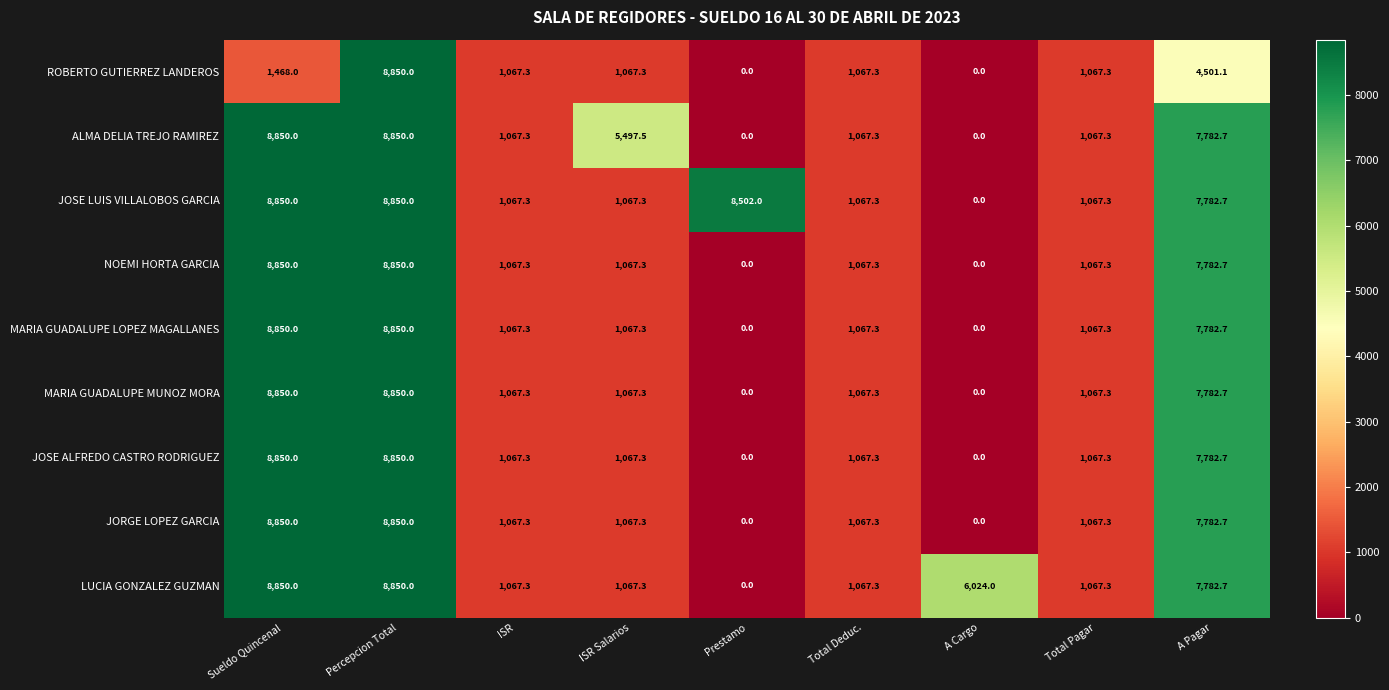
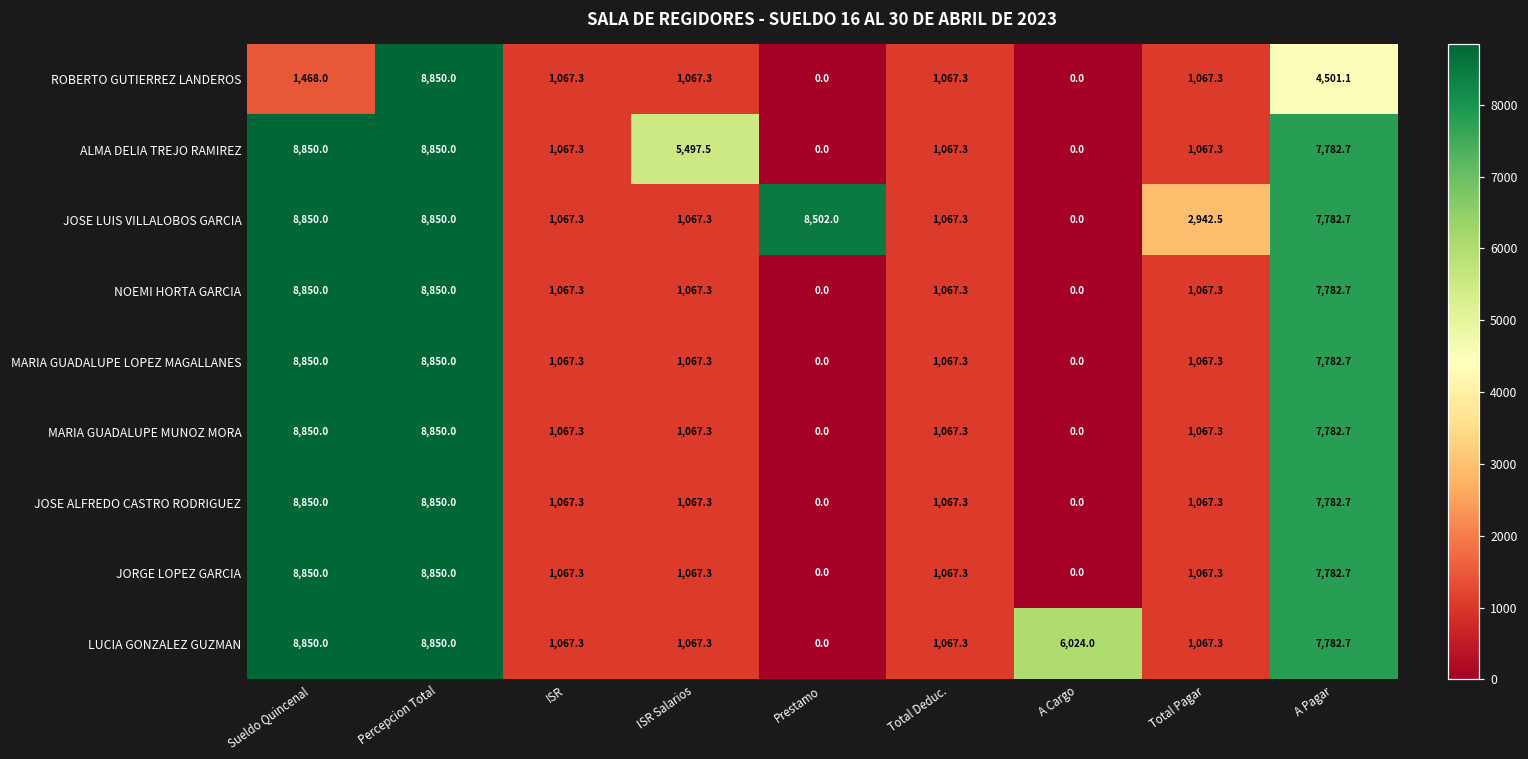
JOSE LUIS VILLALOBOS GARCIA, Total Pagar: 1,067.3 -> 2,942.5
